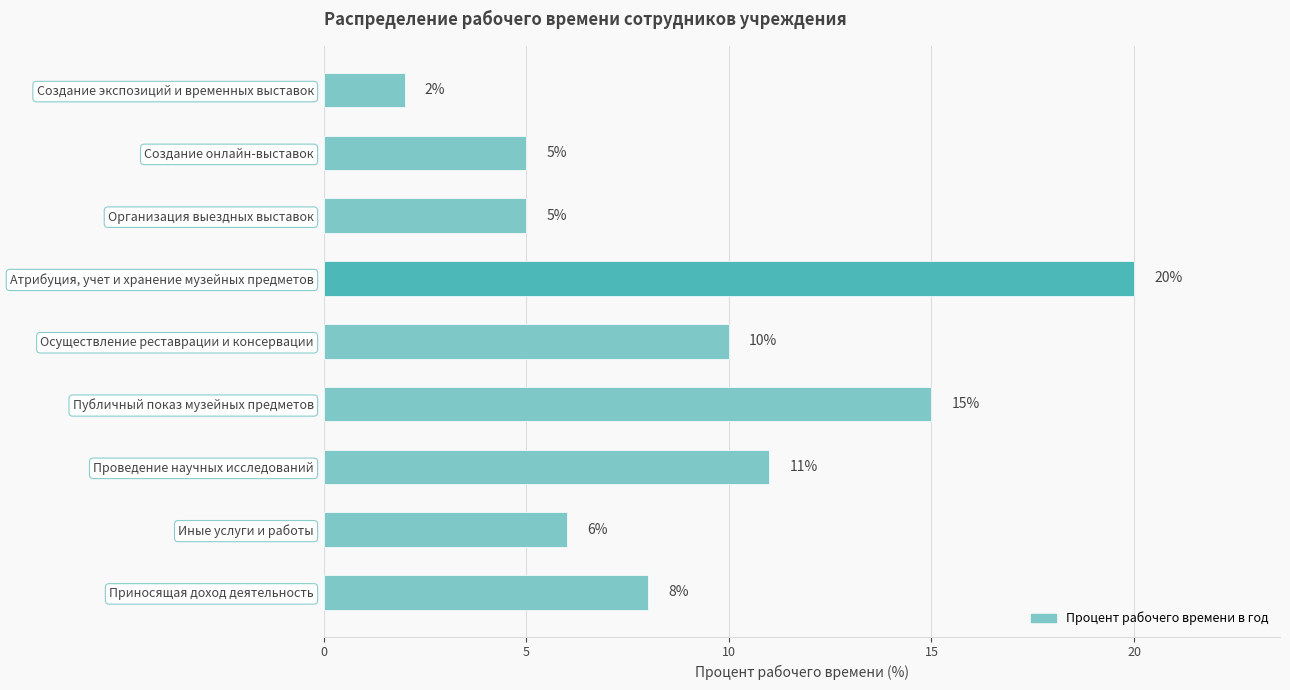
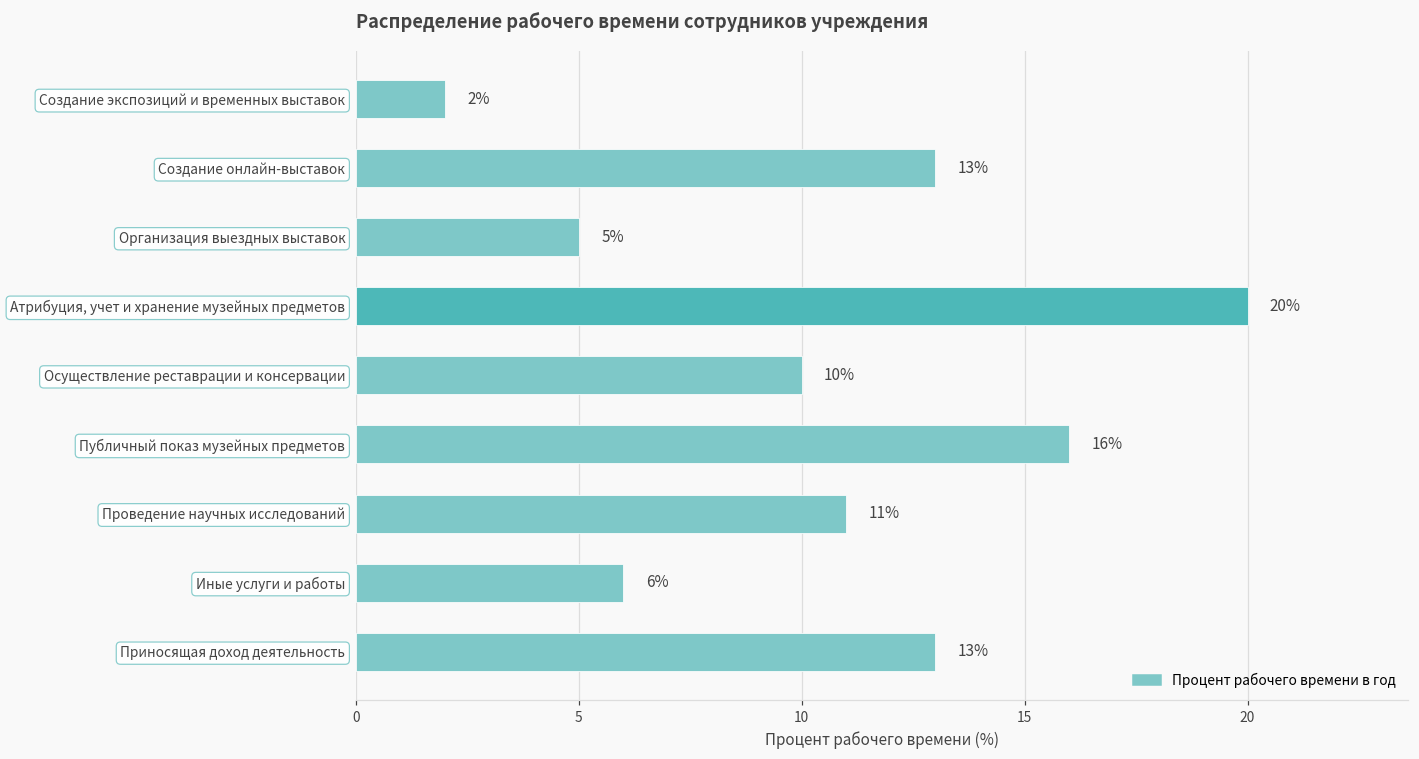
Создание онлайн-выставок: 5% -> 13%
Публичный показ музейных предметов: 15% -> 16%
Приносящая доход деятельность: 8% -> 13%
